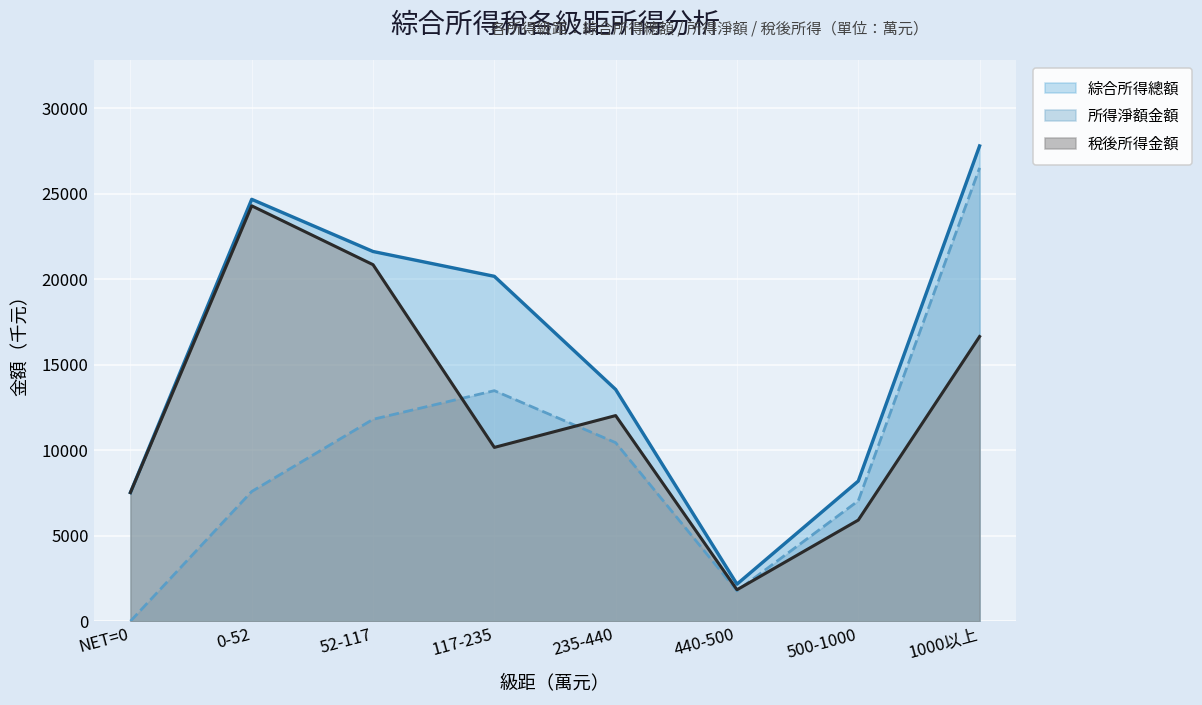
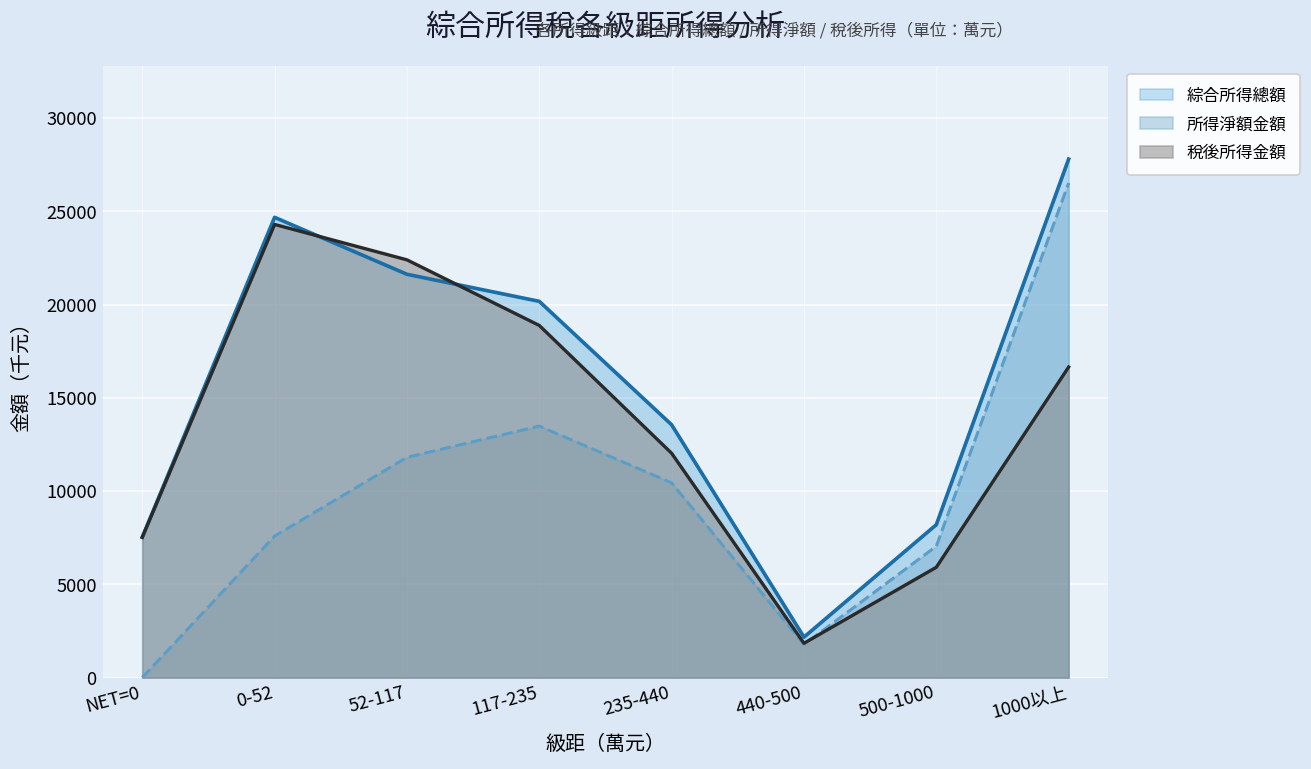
稅後所得金額, 52-117: 20900 -> 22400
稅後所得金額, 117-235: 10200 -> 18900
